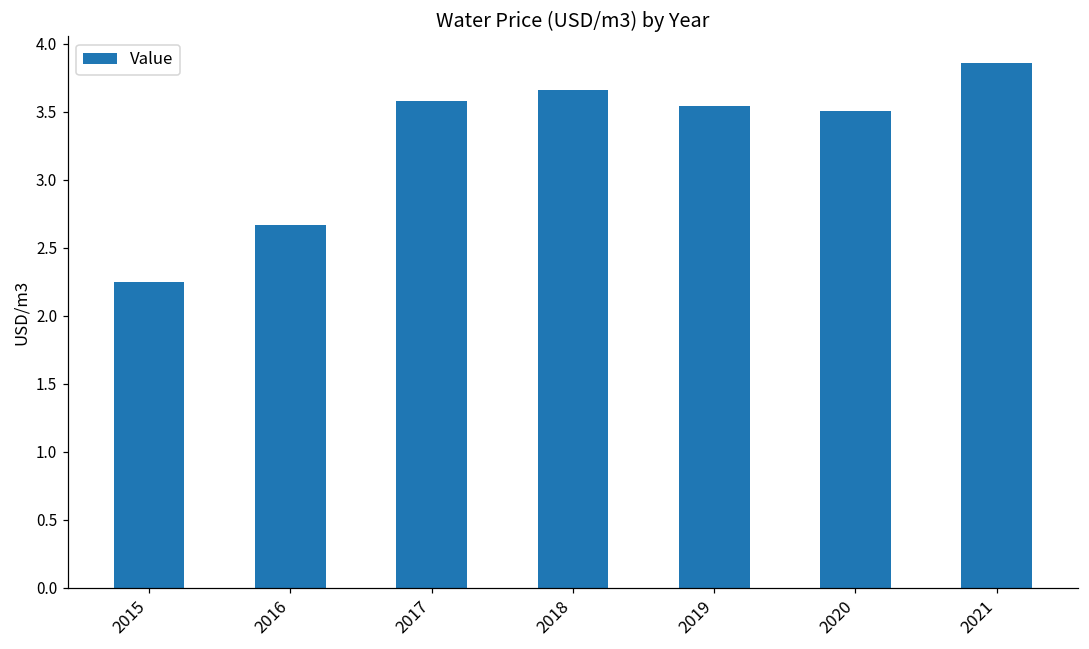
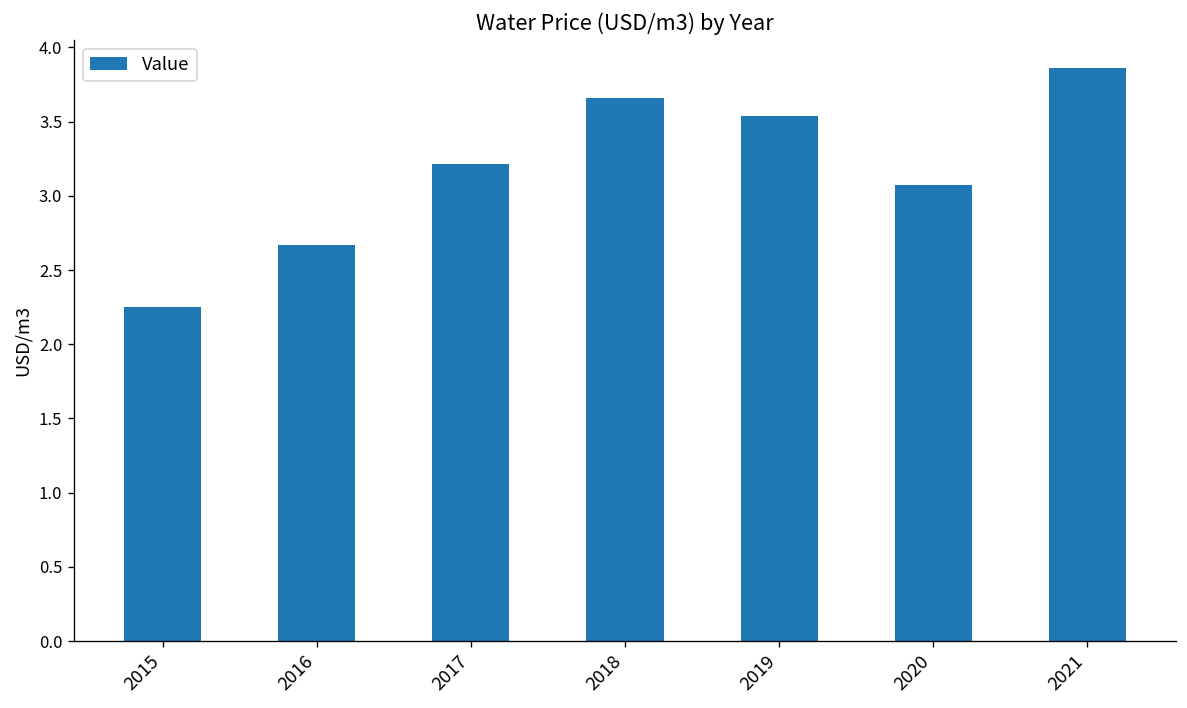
2017: 3.58 -> 3.22
2020: 3.51 -> 3.07
